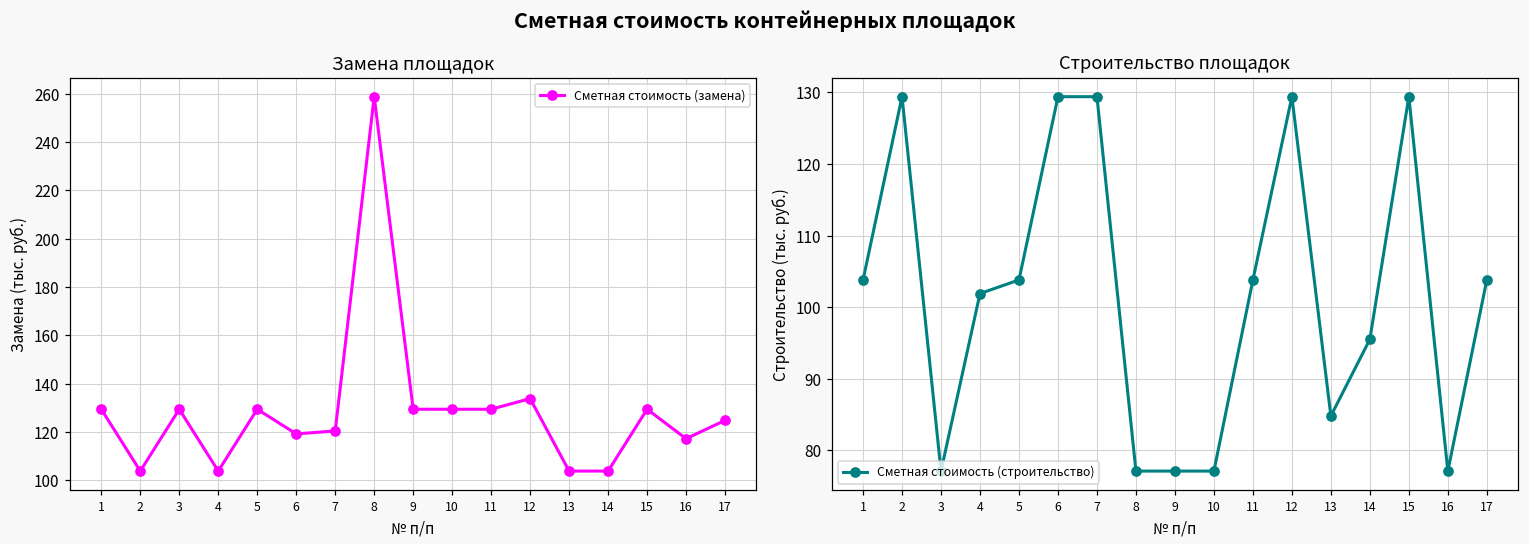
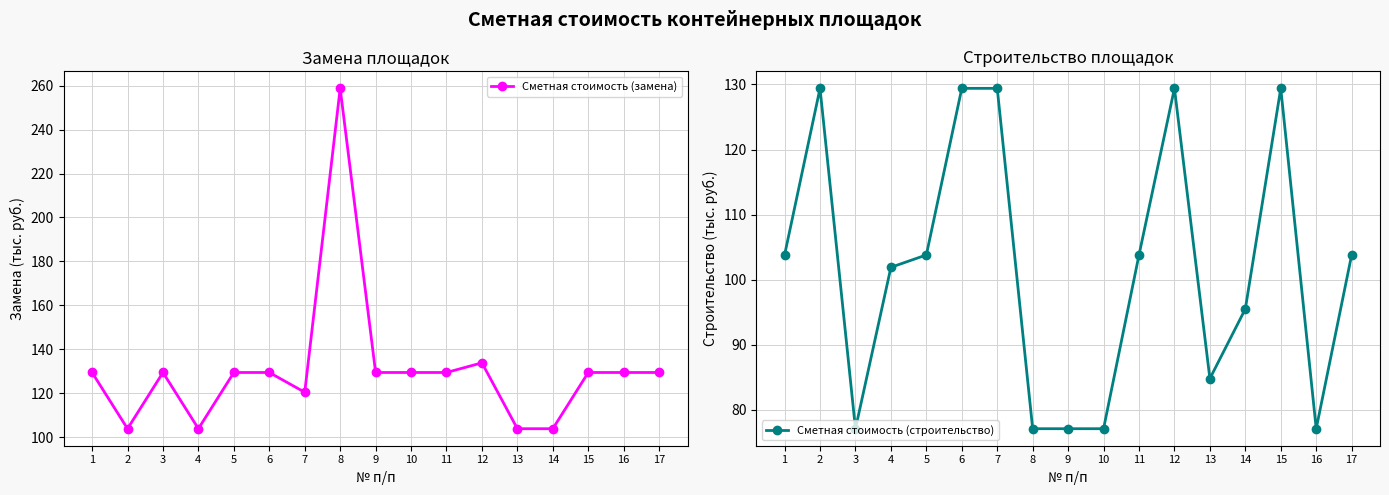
Замена площадок, 6: 119 -> 129
Замена площадок, 16: 117 -> 129
Замена площадок, 17: 125 -> 129
